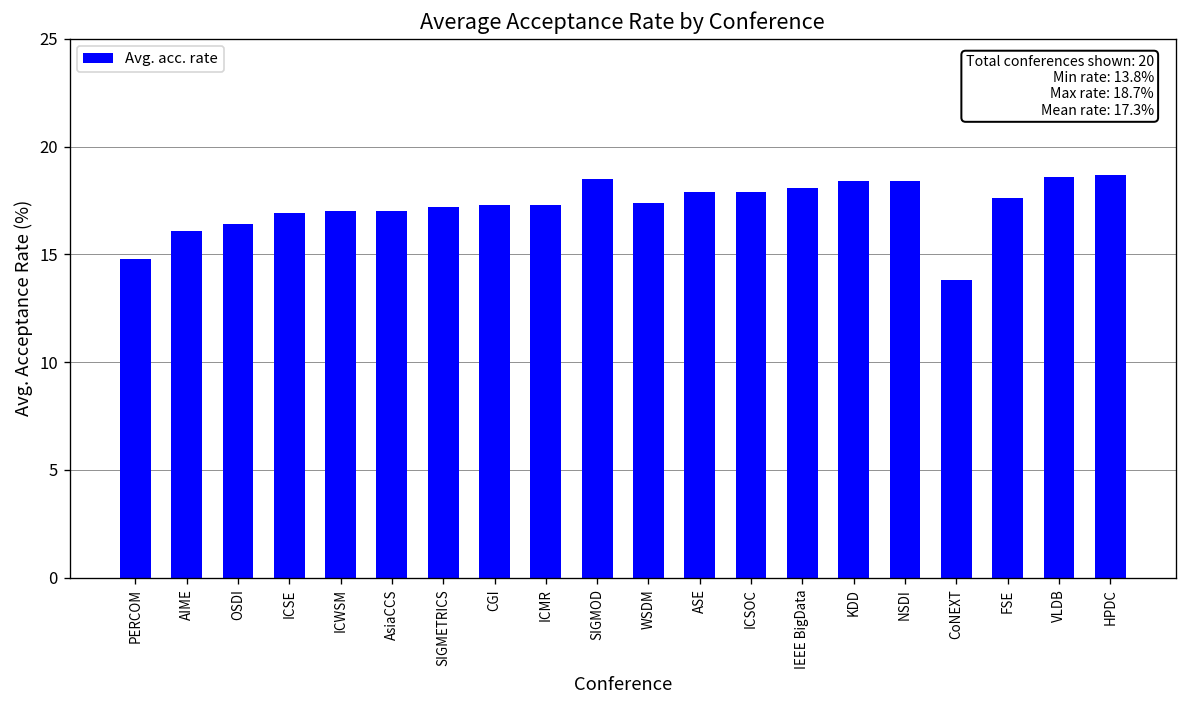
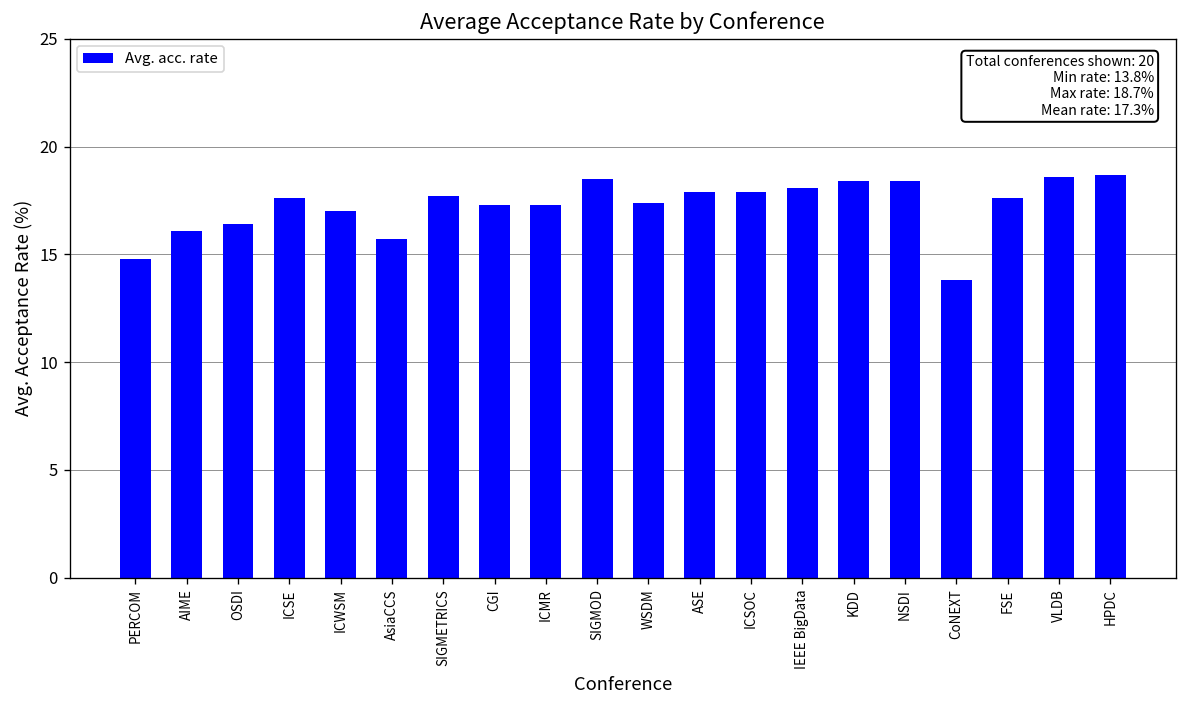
ICSE: 16.9 -> 17.6
AsiaCCS: 17.0 -> 15.7
SIGMETRICS: 17.2 -> 17.7
